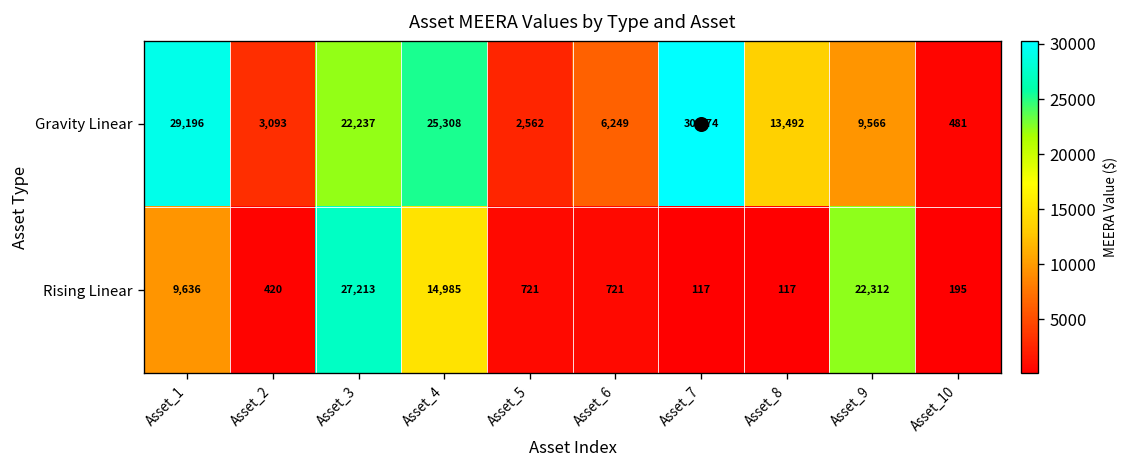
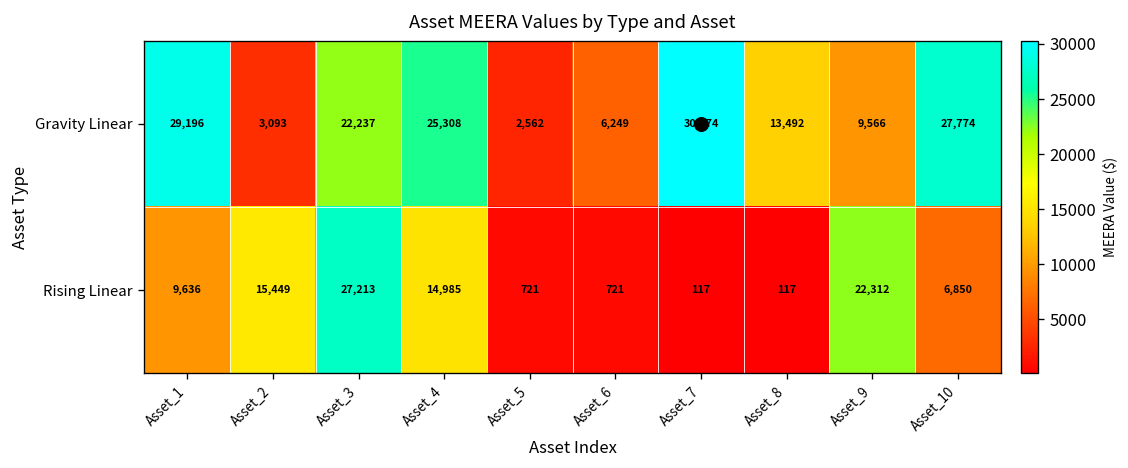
Gravity Linear, Asset_10: 481 -> 27,774
Rising Linear, Asset_2: 420 -> 15,449
Rising Linear, Asset_10: 195 -> 6,850
